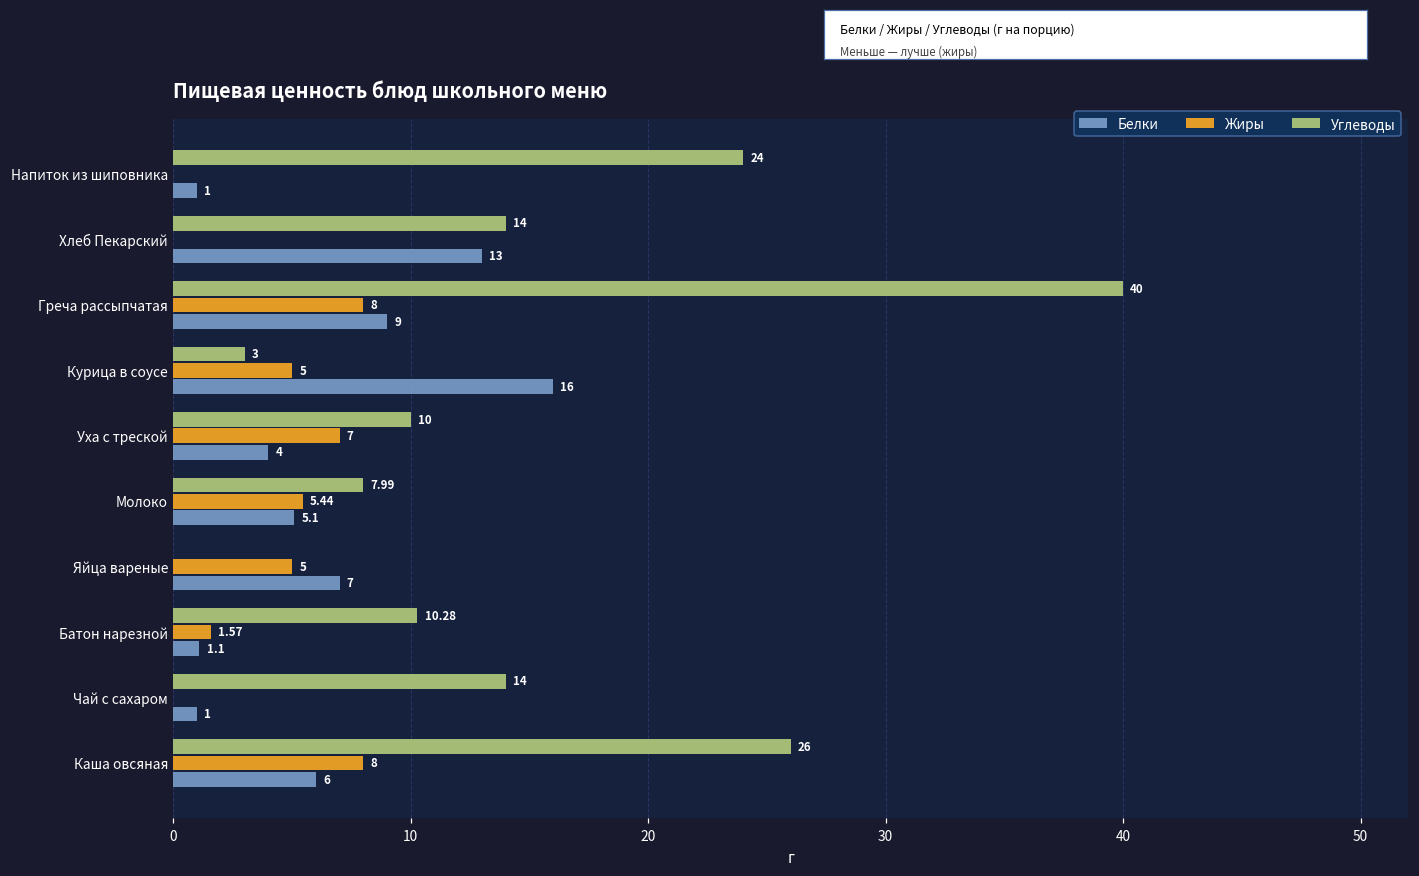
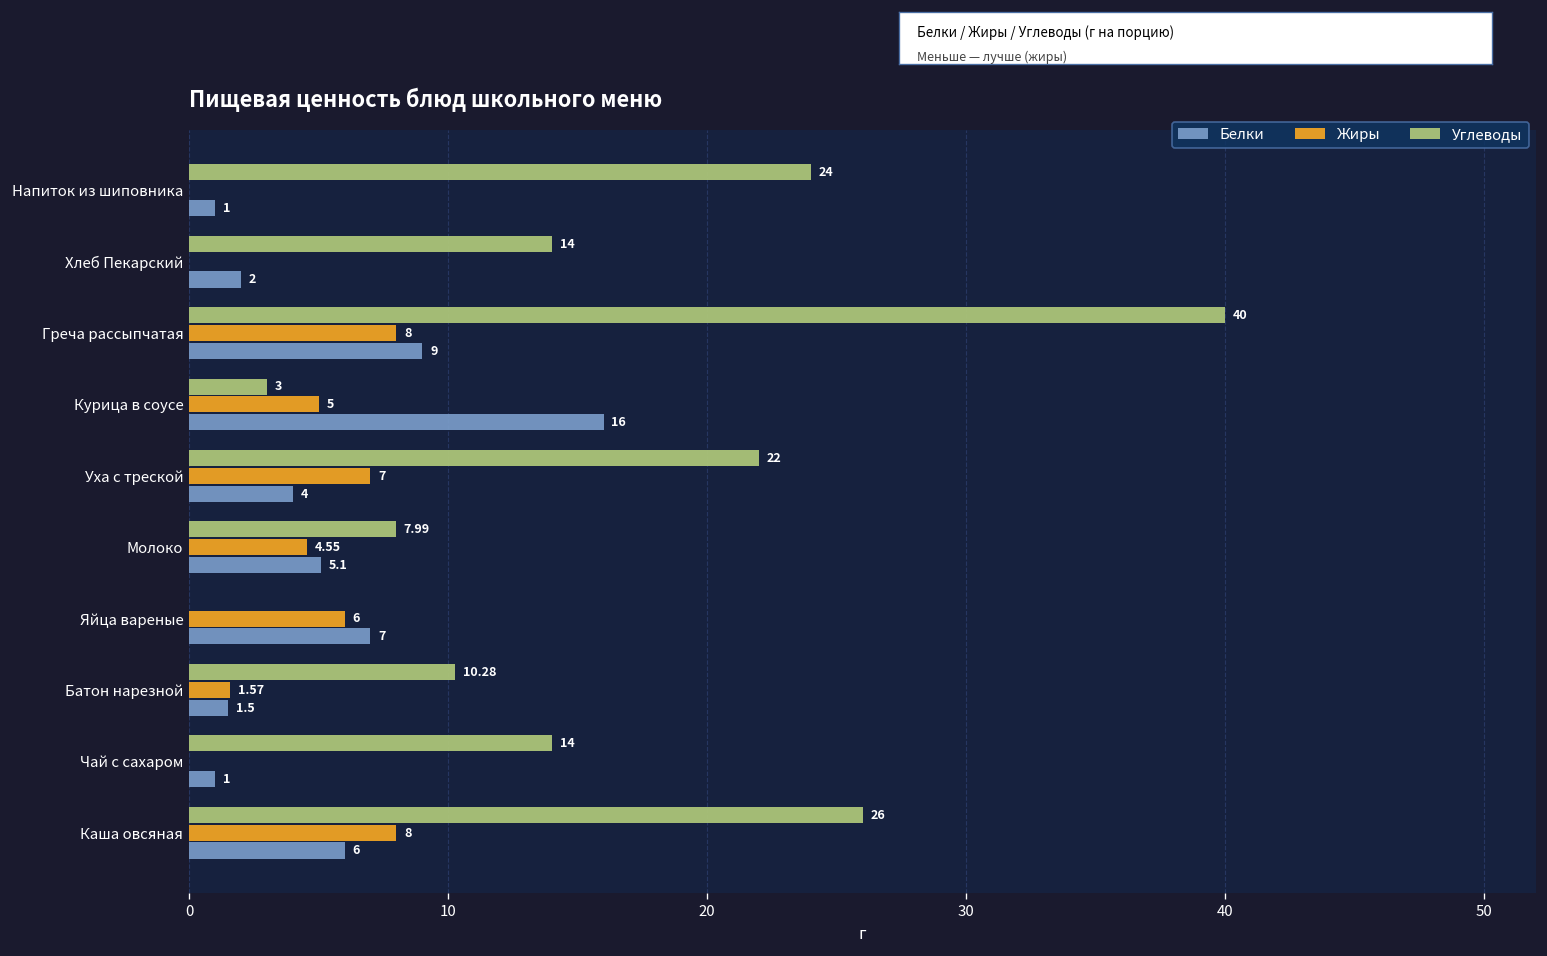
Белки, Хлеб Пекарский: 13 -> 2
Углеводы, Уха с треской: 10 -> 22
Жиры, Молоко: 5.44 -> 4.55
Жиры, Яйца вареные: 5 -> 6
Белки, Батон нарезной: 1.1 -> 1.5
